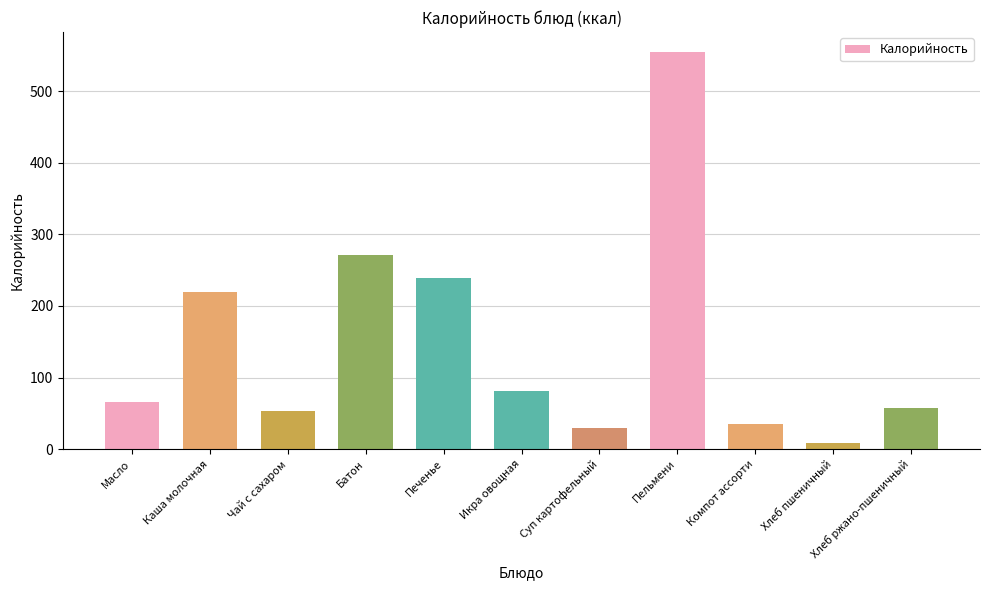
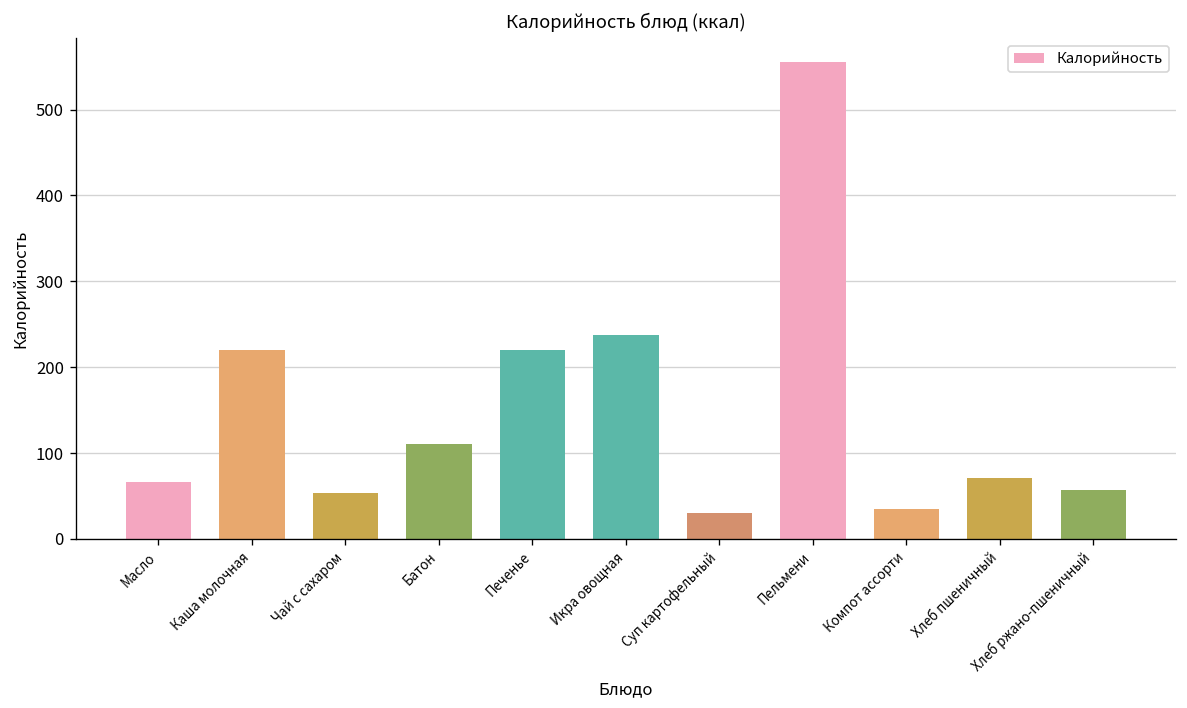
Батон: 270 -> 110
Печенье: 240 -> 220
Икра овощная: 80 -> 240
Хлеб пшеничный: 10 -> 70
